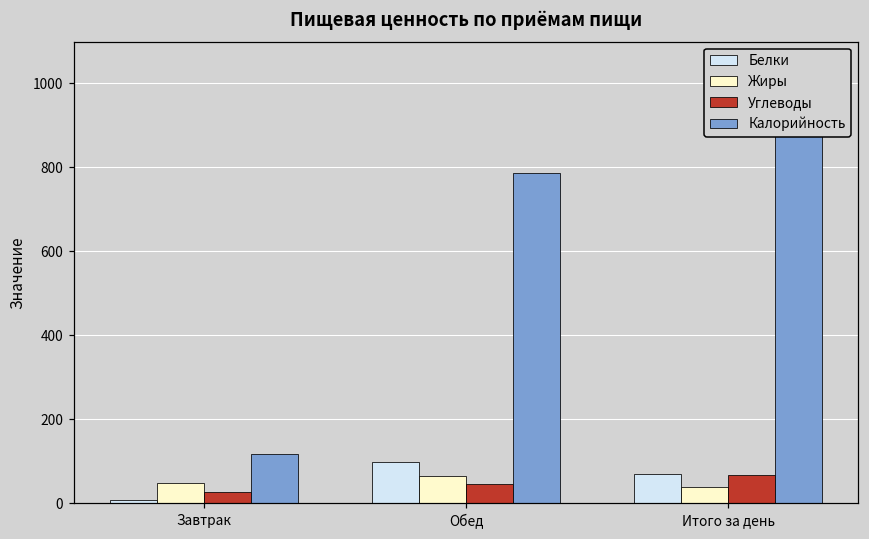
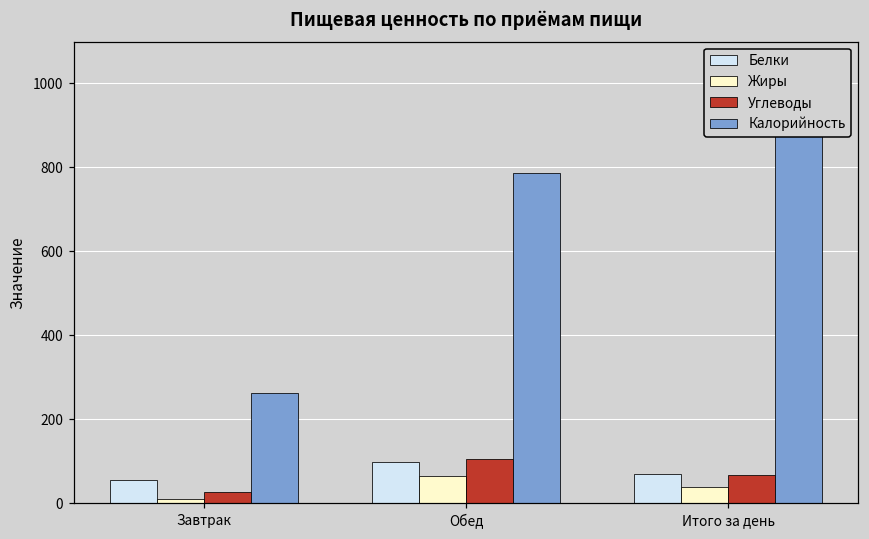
Белки, Завтрак: 10 -> 50
Жиры, Завтрак: 50 -> 10
Калорийность, Завтрак: 120 -> 260
Углеводы, Обед: 40 -> 100
